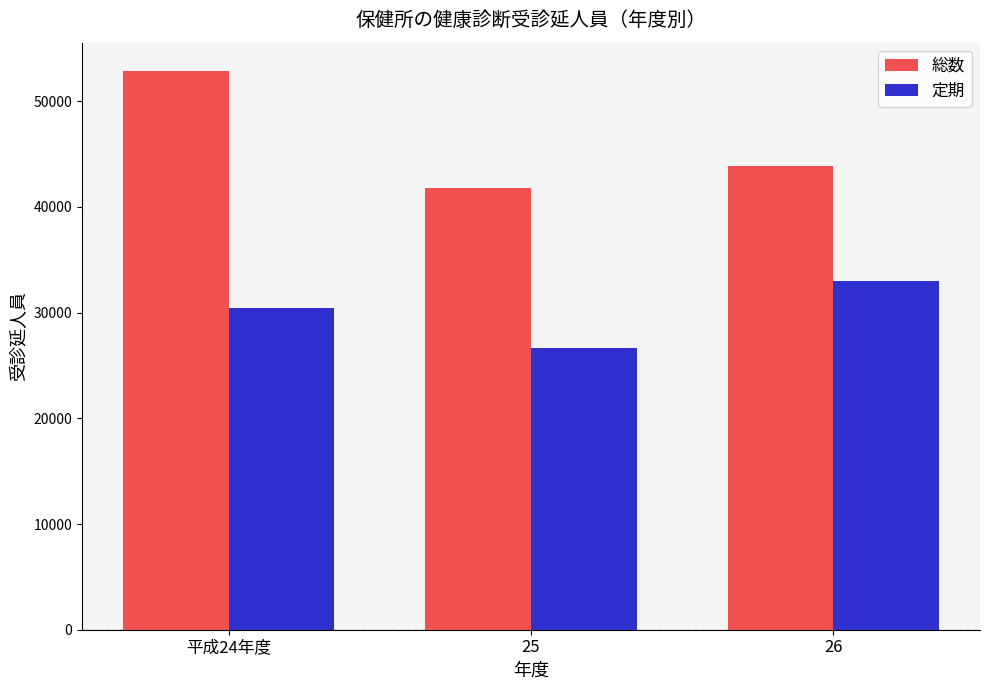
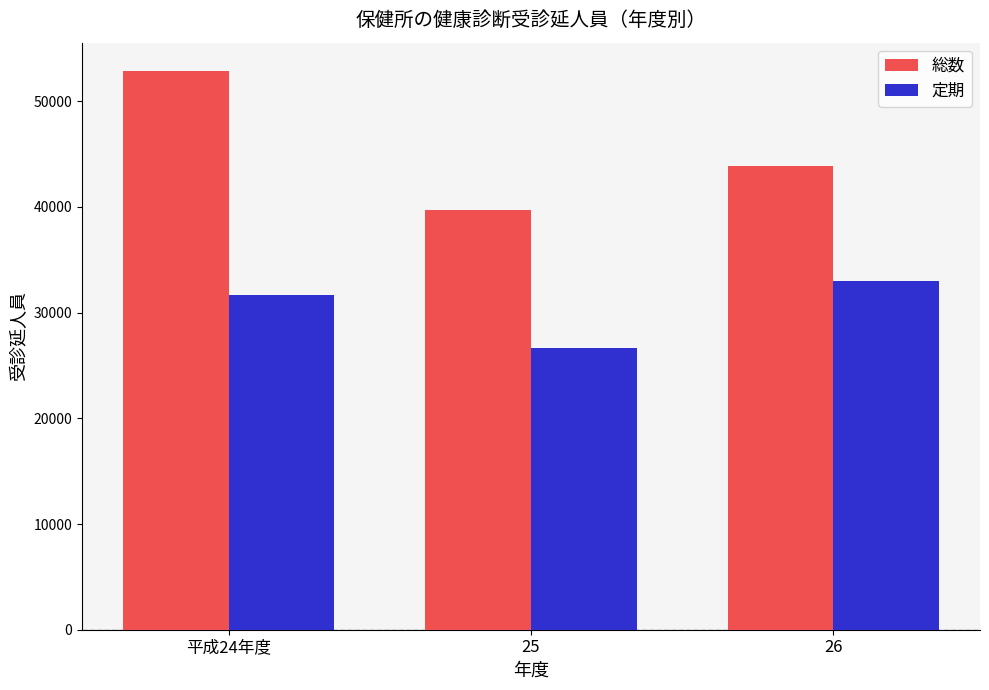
定期, 平成24年度: 30500 -> 31700
総数, 25: 41800 -> 39700
